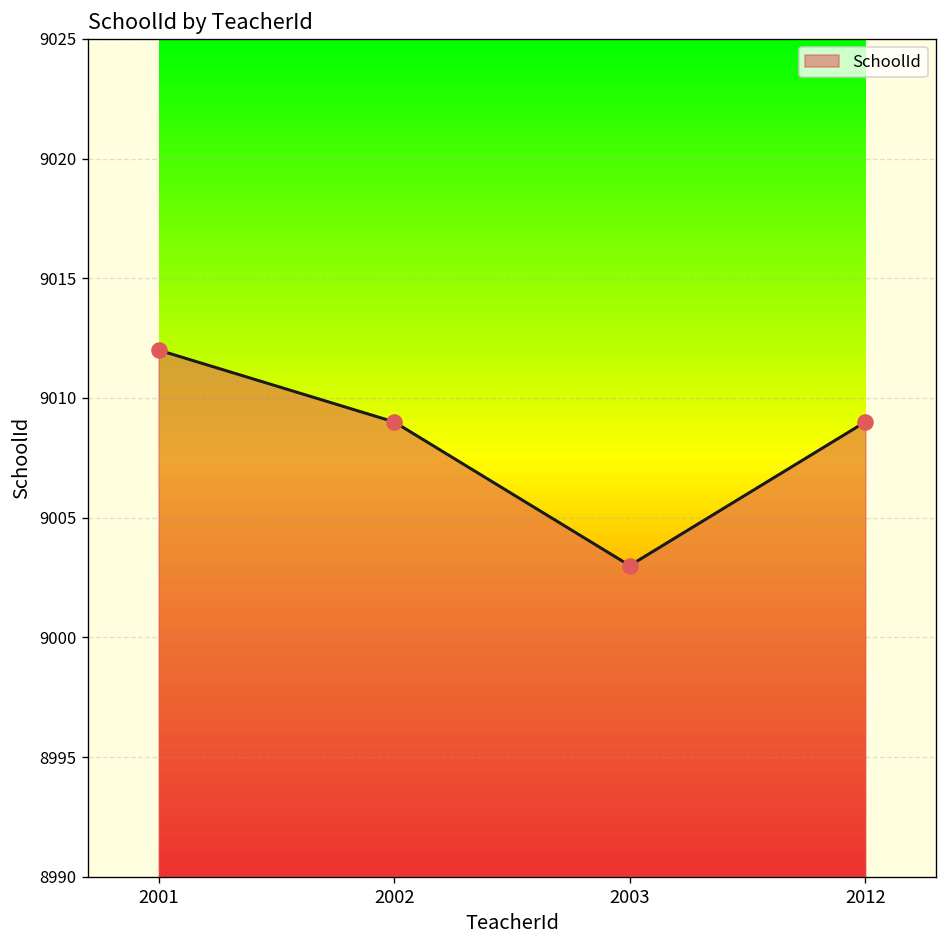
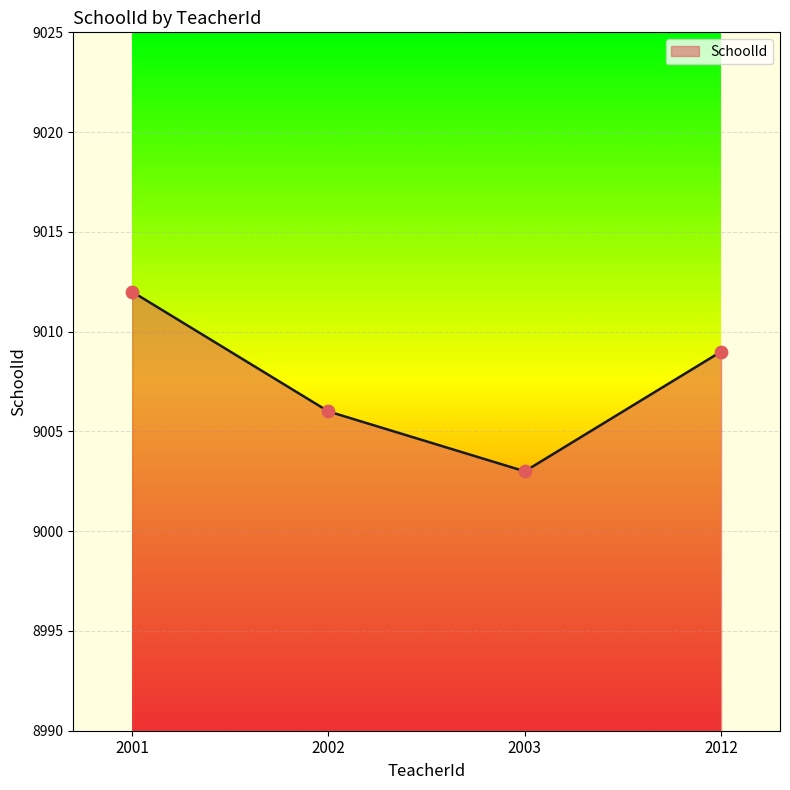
2002: 9009 -> 9006
